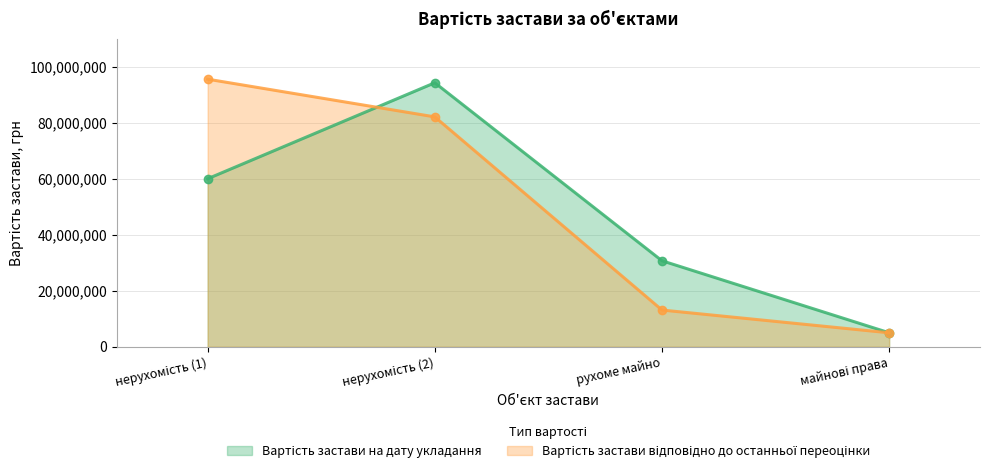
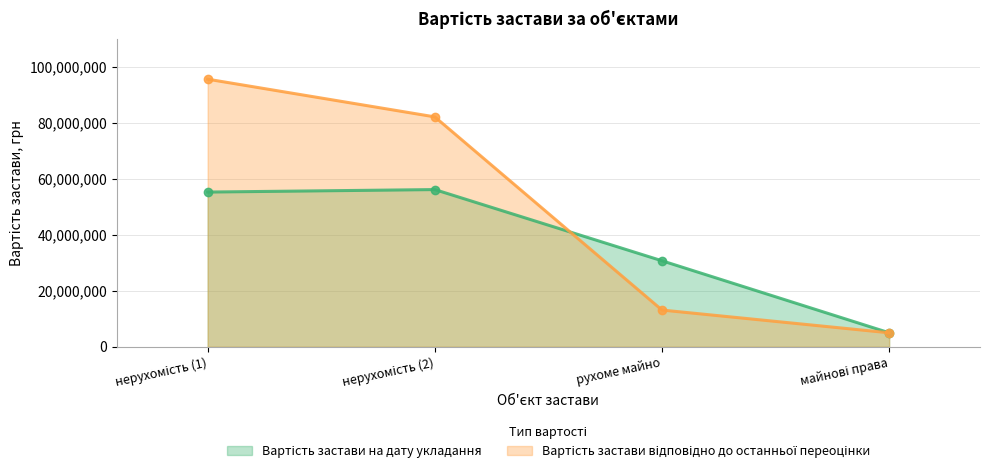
Вартість застави на дату укладання, нерухомість (1): 60,000,000 -> 55,000,000
Вартість застави на дату укладання, нерухомість (2): 94,000,000 -> 56,000,000
